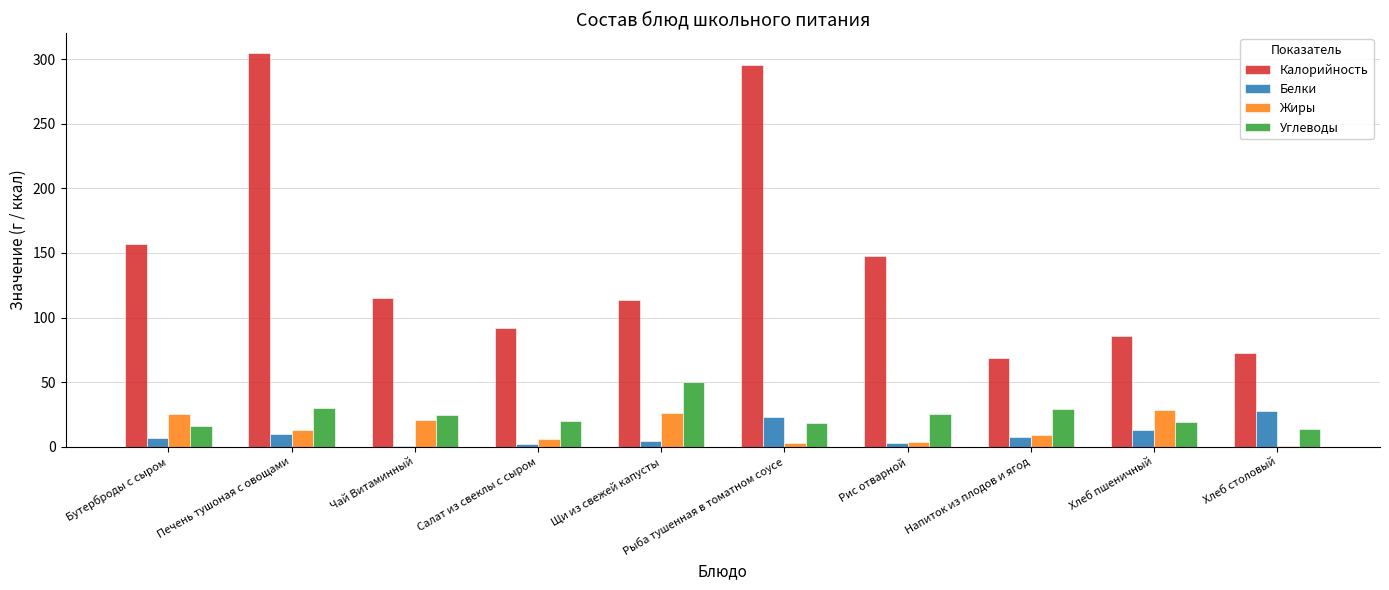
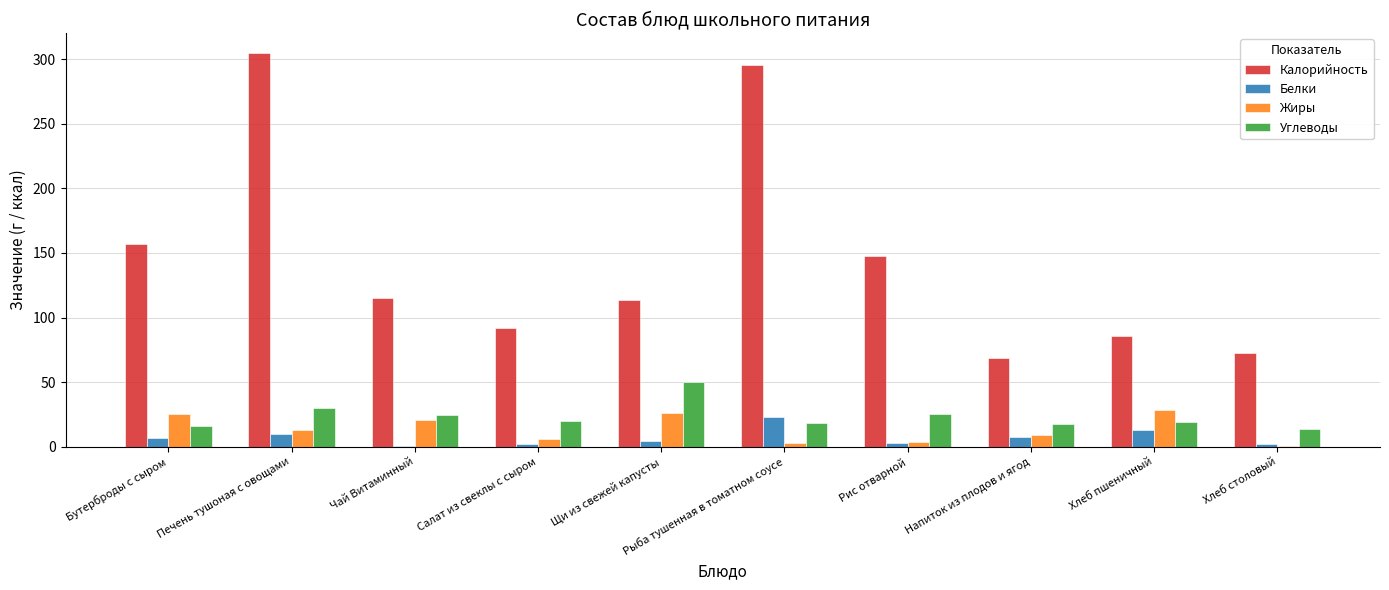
Углеводы, Напиток из плодов и ягод: 30 -> 17
Белки, Хлеб столовый: 28 -> 3
